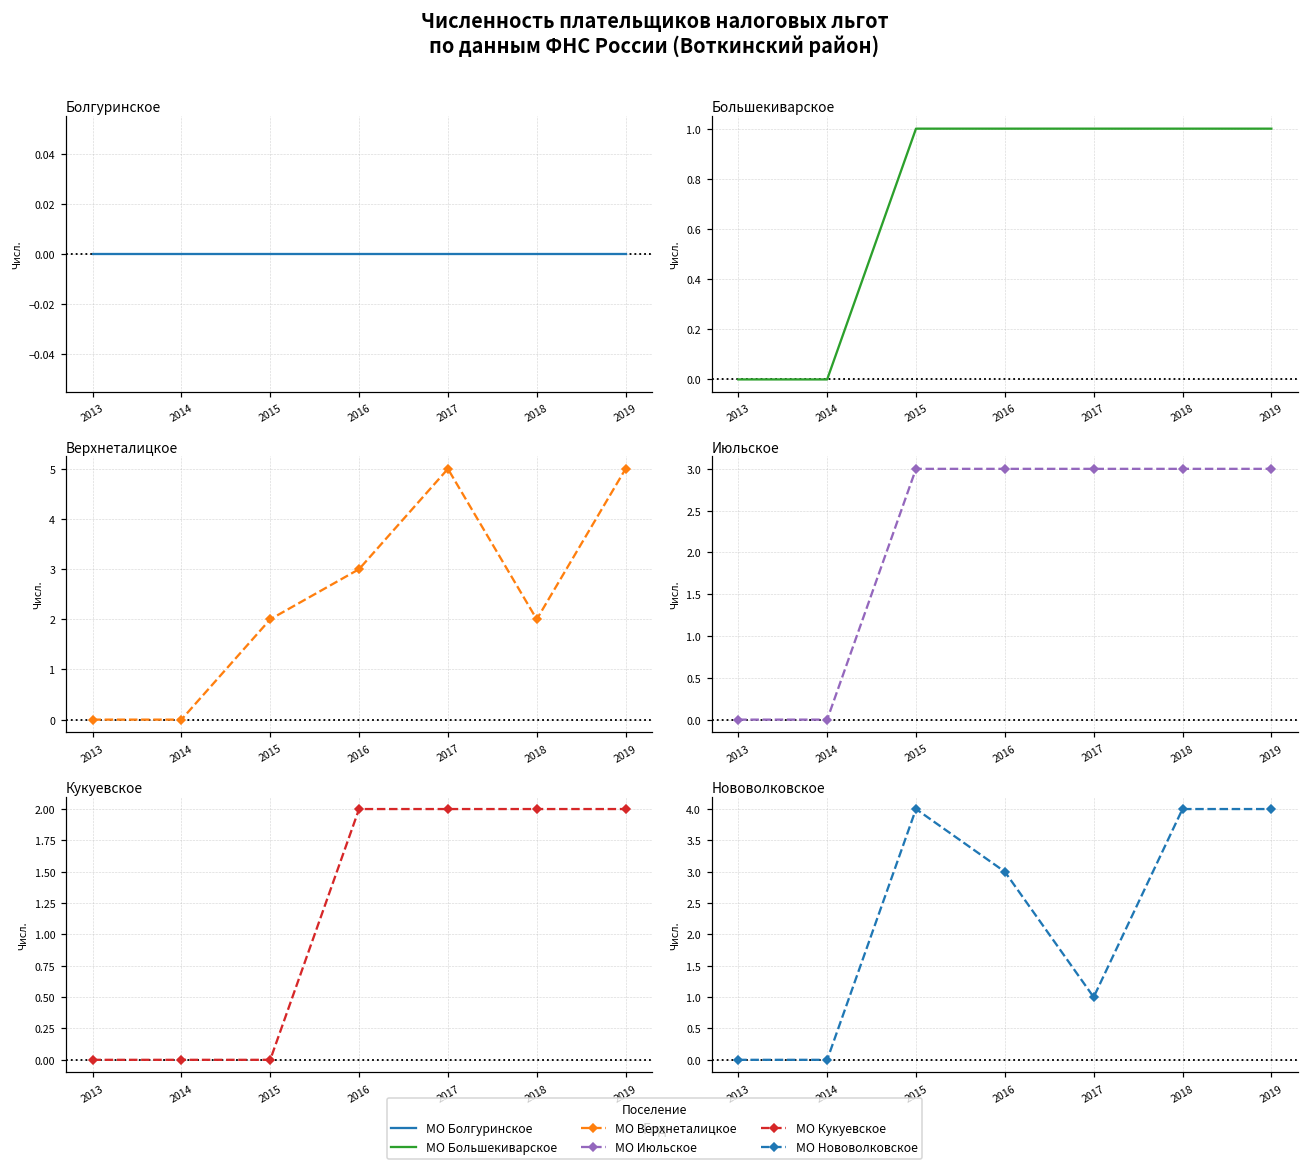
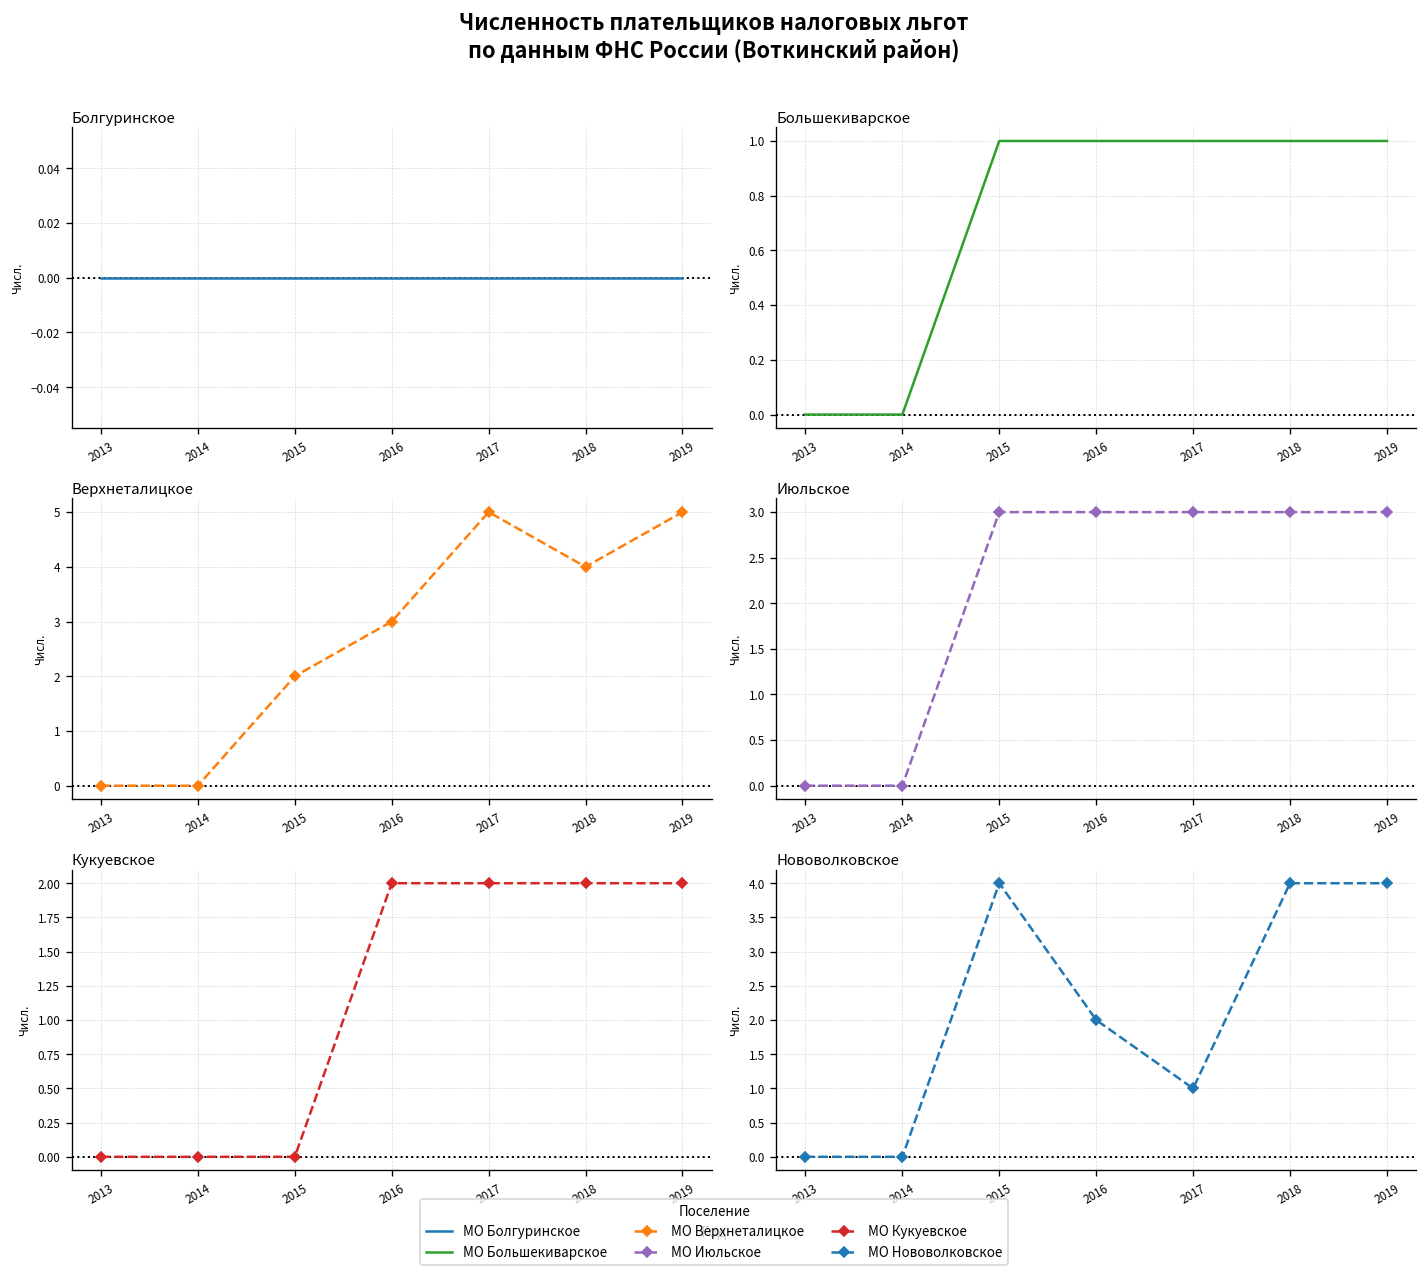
Верхнеталицкое, 2018: 2 -> 4
Нововолковское, 2016: 3 -> 2
